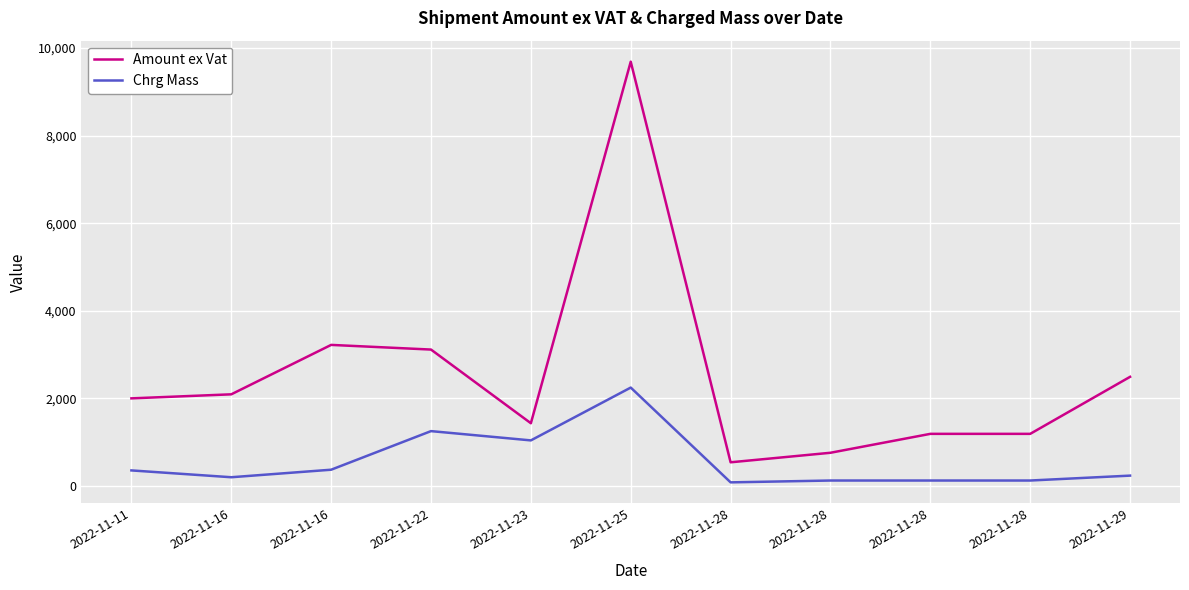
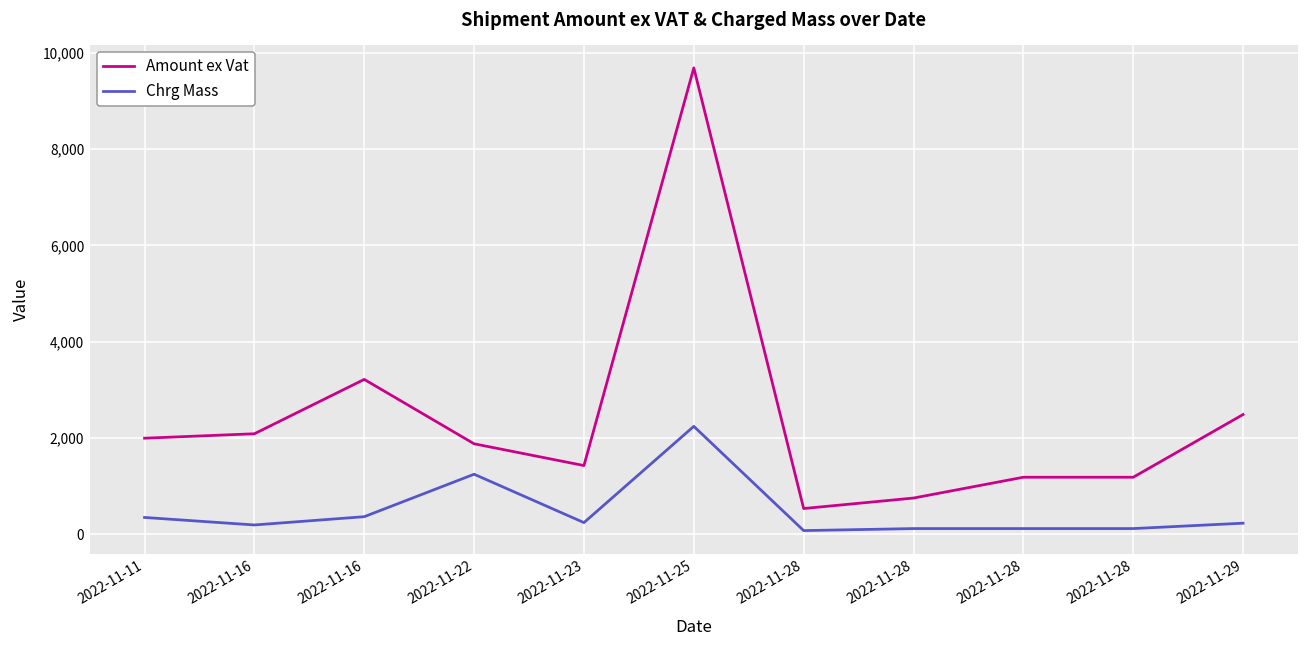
Amount ex Vat, 2022-11-22: 3,100 -> 1,900
Chrg Mass, 2022-11-23: 1,000 -> 200
